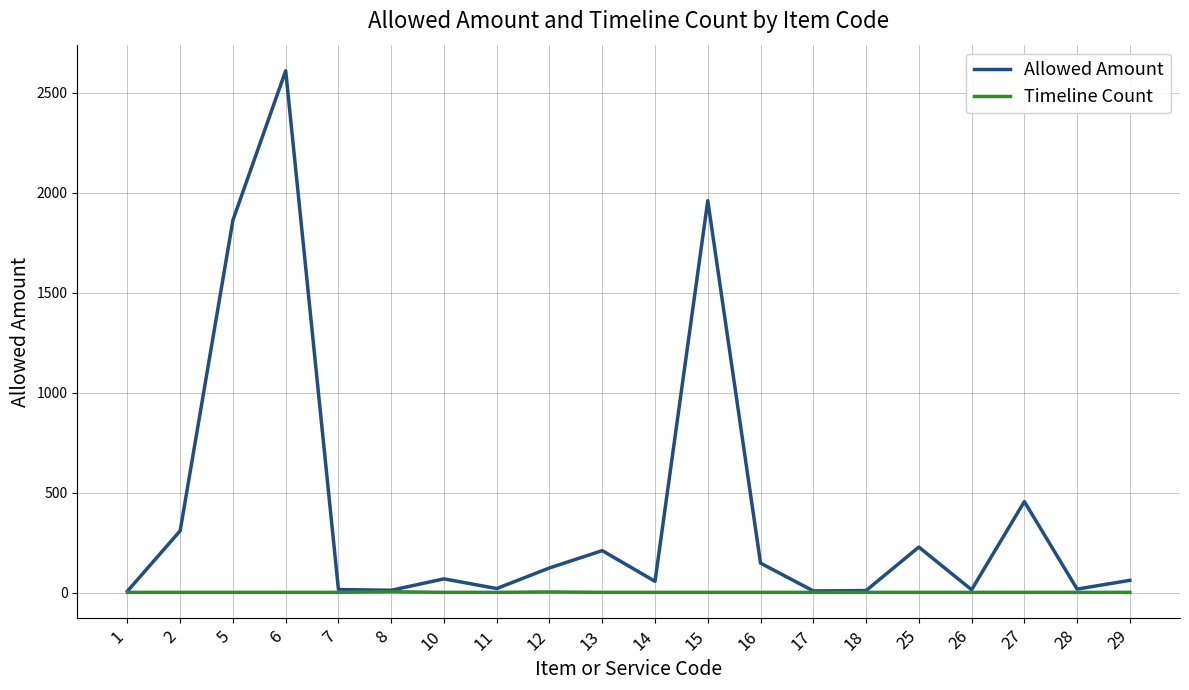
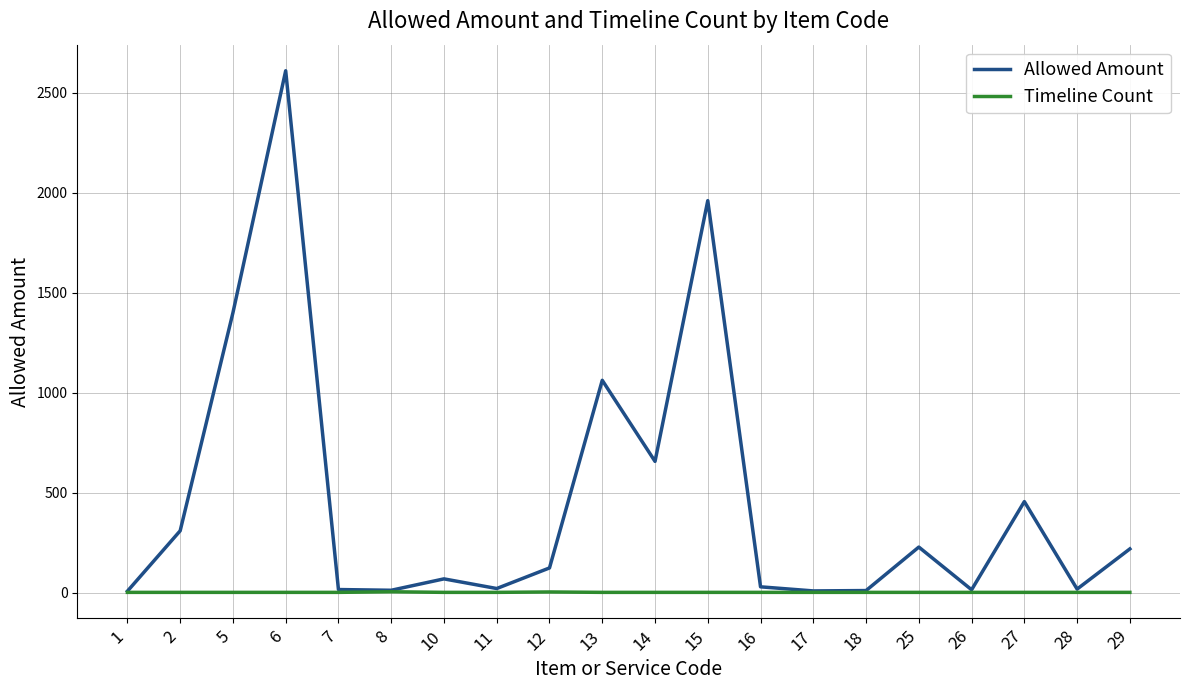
Allowed Amount, 5: 1860 -> 1400
Allowed Amount, 13: 210 -> 1060
Allowed Amount, 14: 60 -> 660
Allowed Amount, 16: 150 -> 30
Allowed Amount, 29: 60 -> 220
